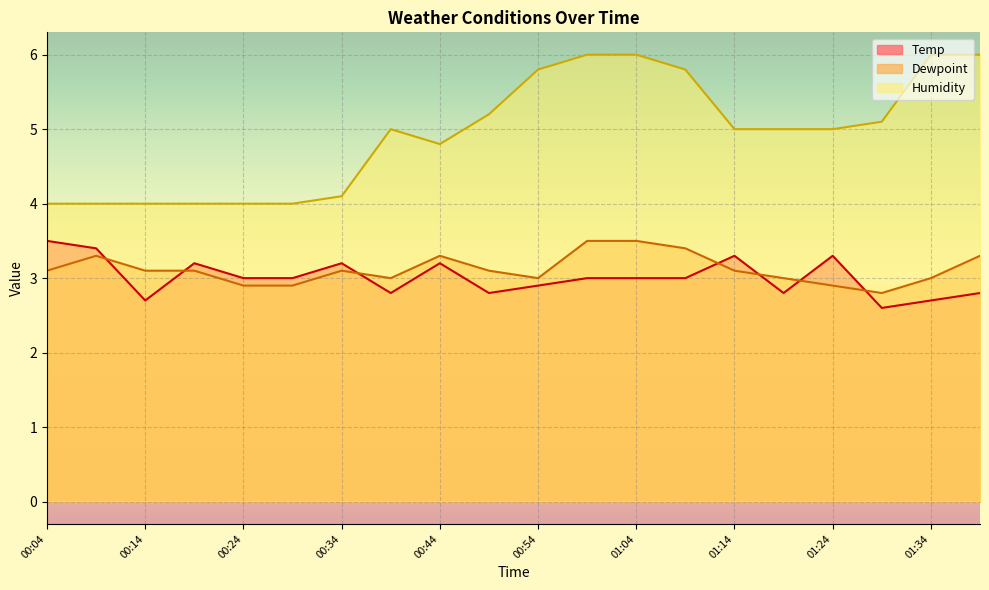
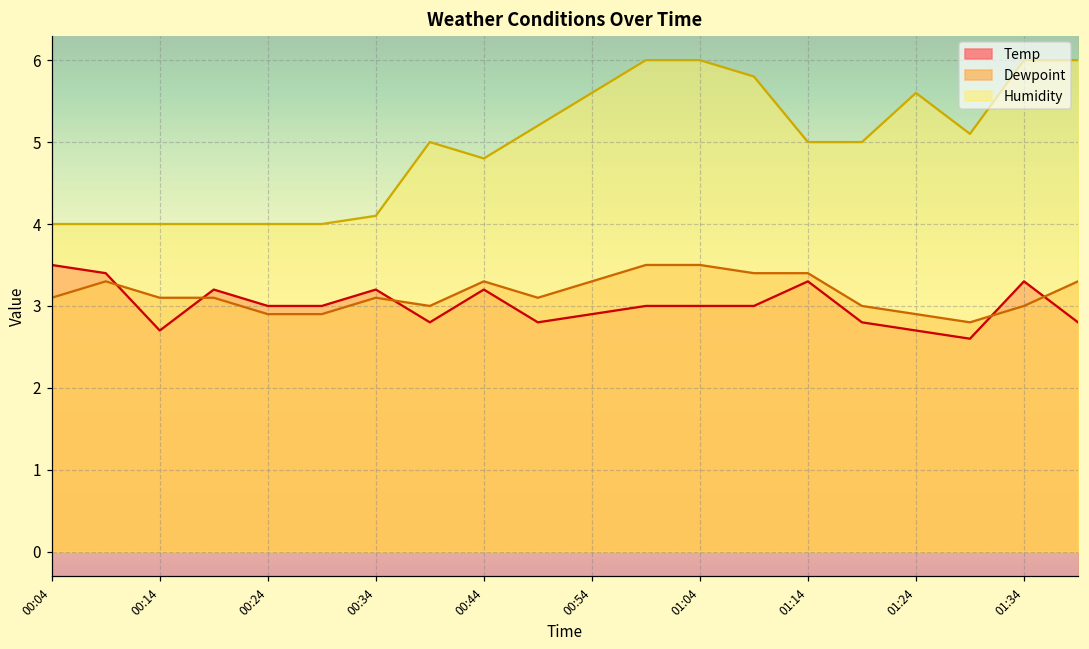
Dewpoint, 00:54: 3.0 -> 3.3
Humidity, 00:54: 5.8 -> 5.6
Dewpoint, 01:14: 3.1 -> 3.4
Temp, 01:24: 3.3 -> 2.7
Humidity, 01:24: 5.0 -> 5.6
Temp, 01:34: 2.7 -> 3.3
